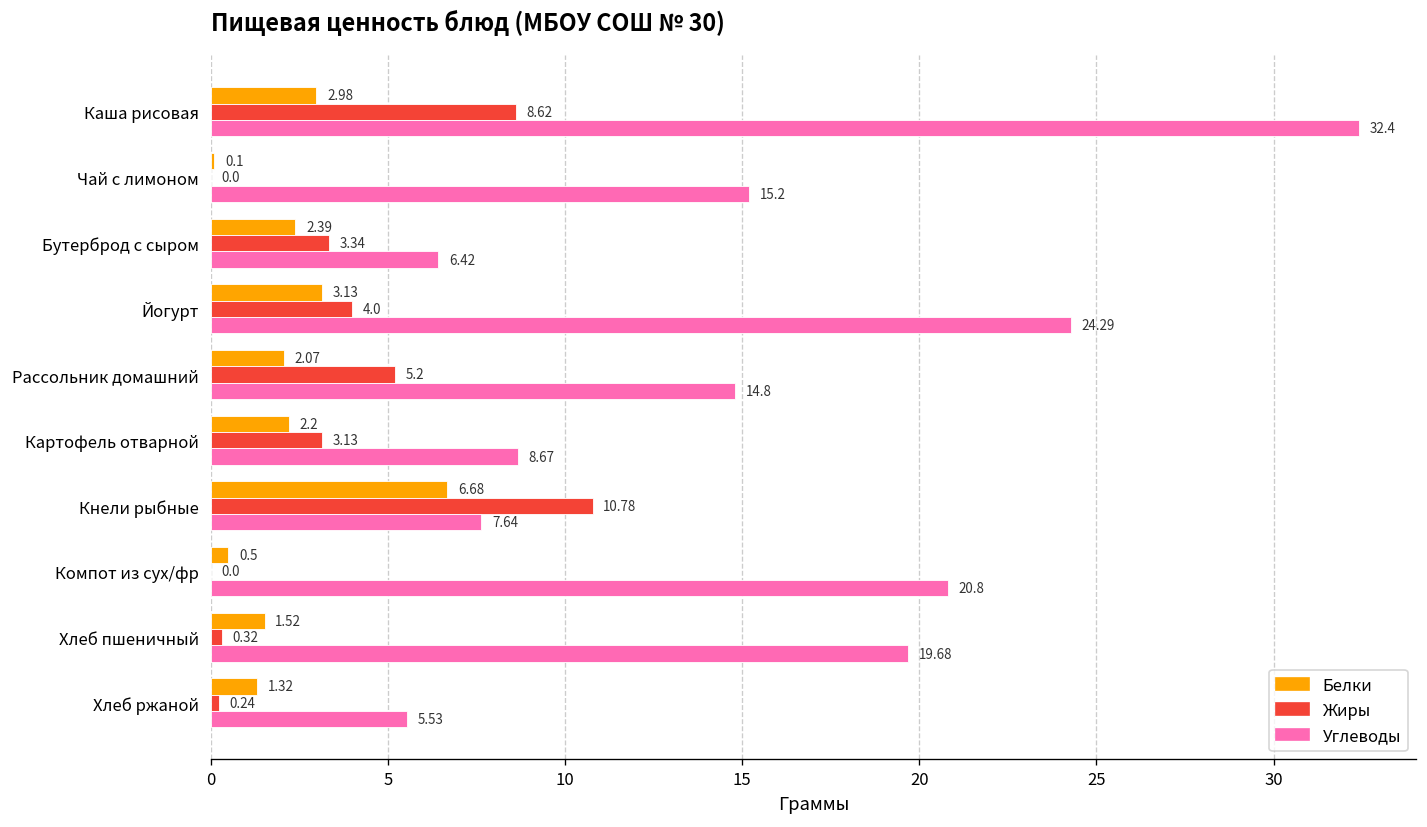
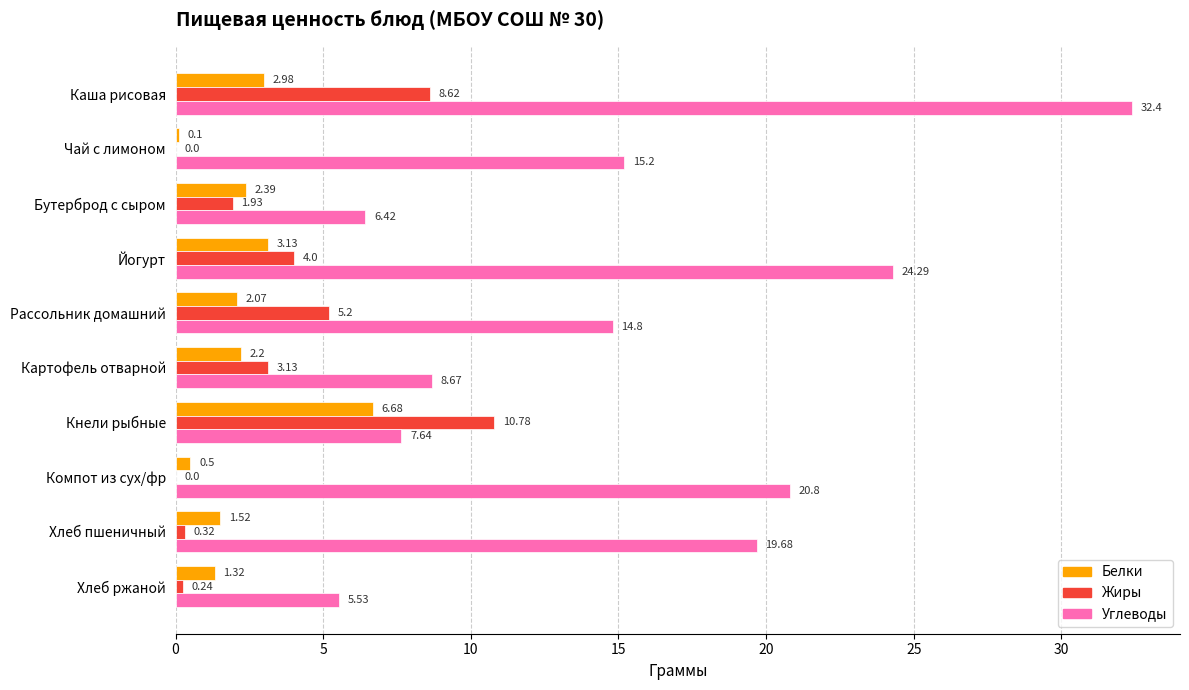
Жиры, Бутерброд с сыром: 3.34 -> 1.93
